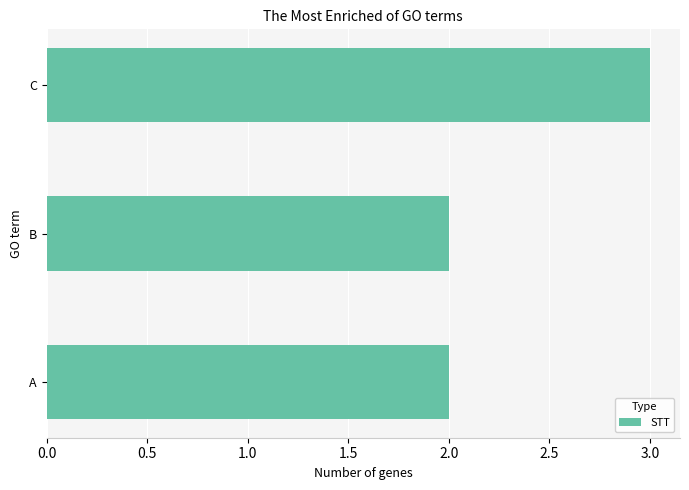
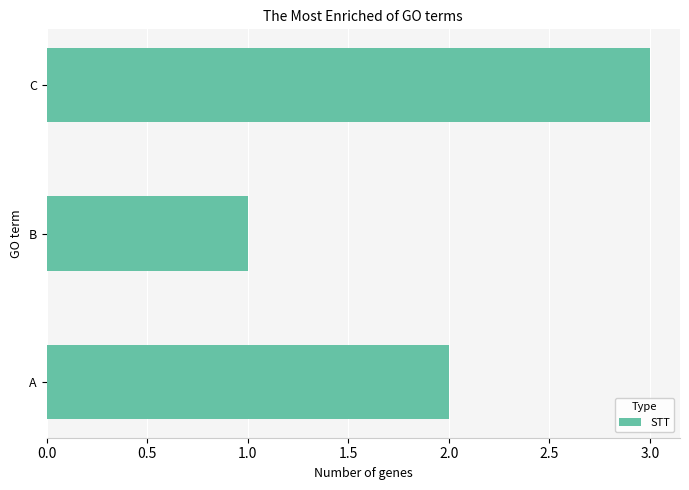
B: 2 -> 1
